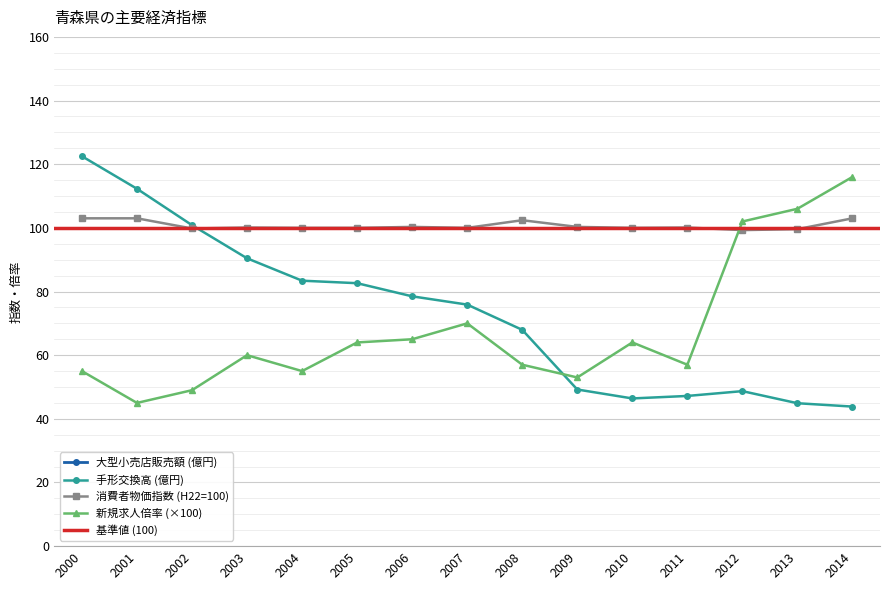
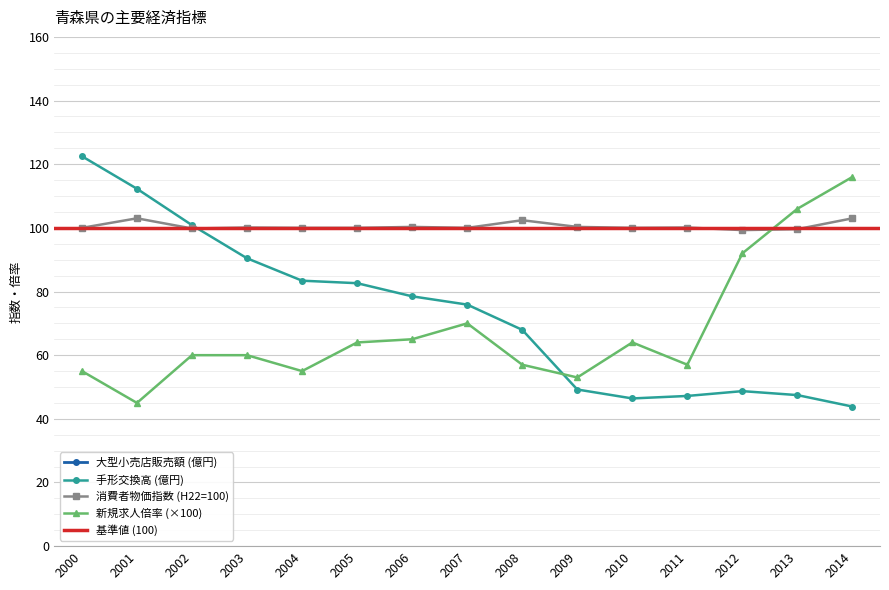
消費者物価指数 (H22=100), 2000: 103 -> 100
新規求人倍率 (×100), 2002: 49 -> 60
新規求人倍率 (×100), 2012: 102 -> 92
手形交換高 (億円), 2013: 45 -> 47
